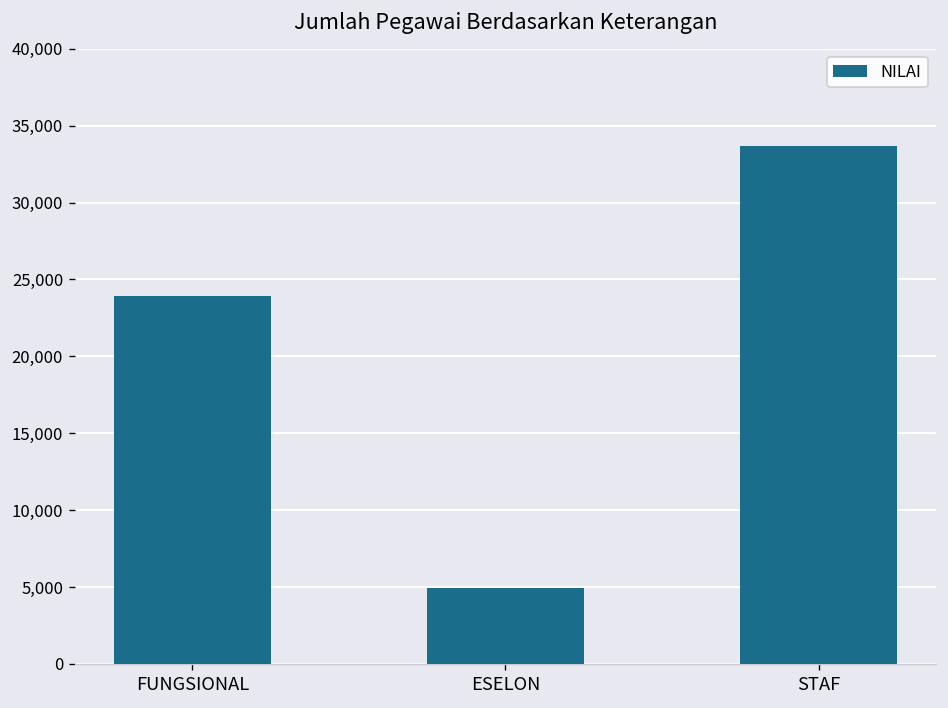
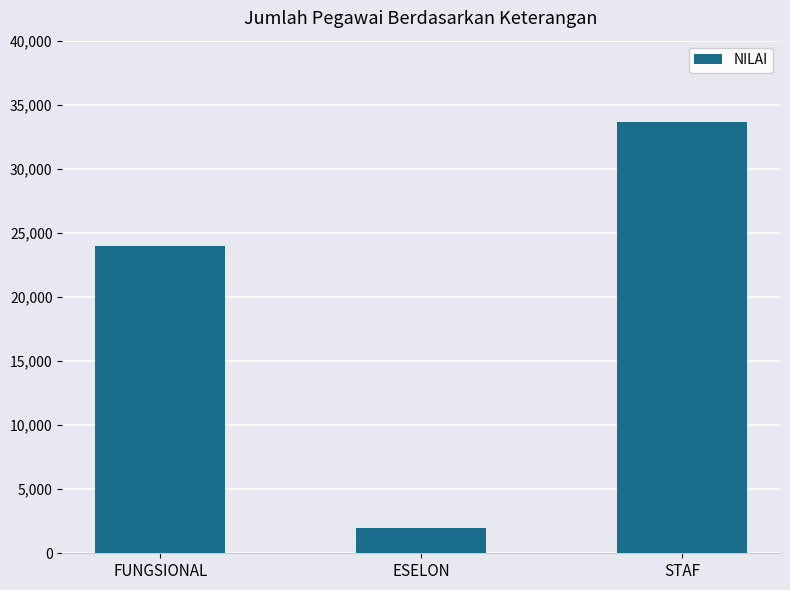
ESELON: 4,900 -> 2,000
